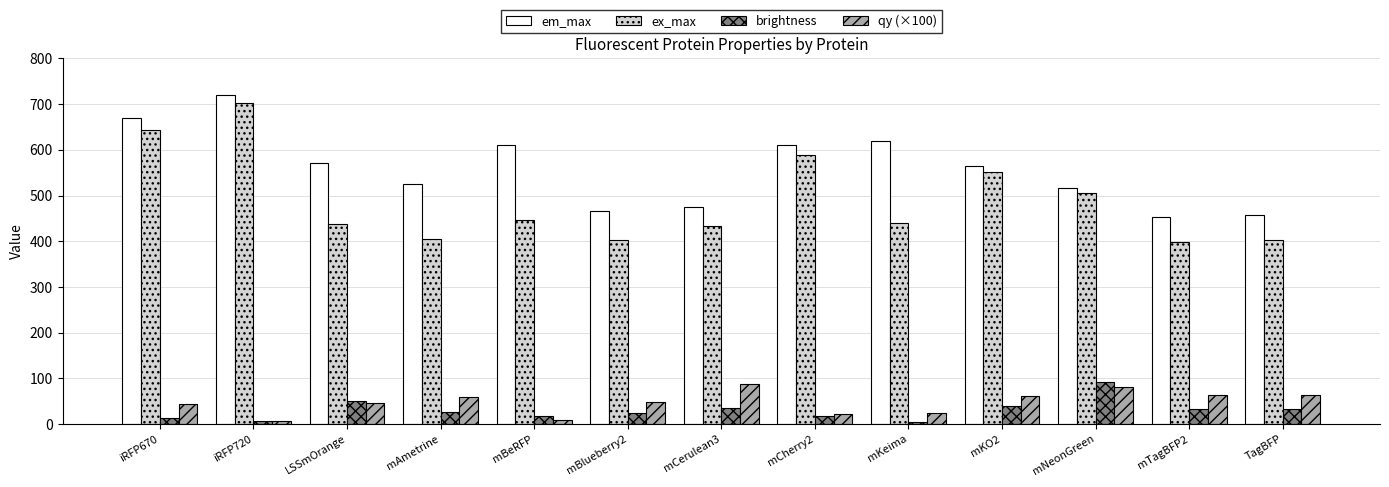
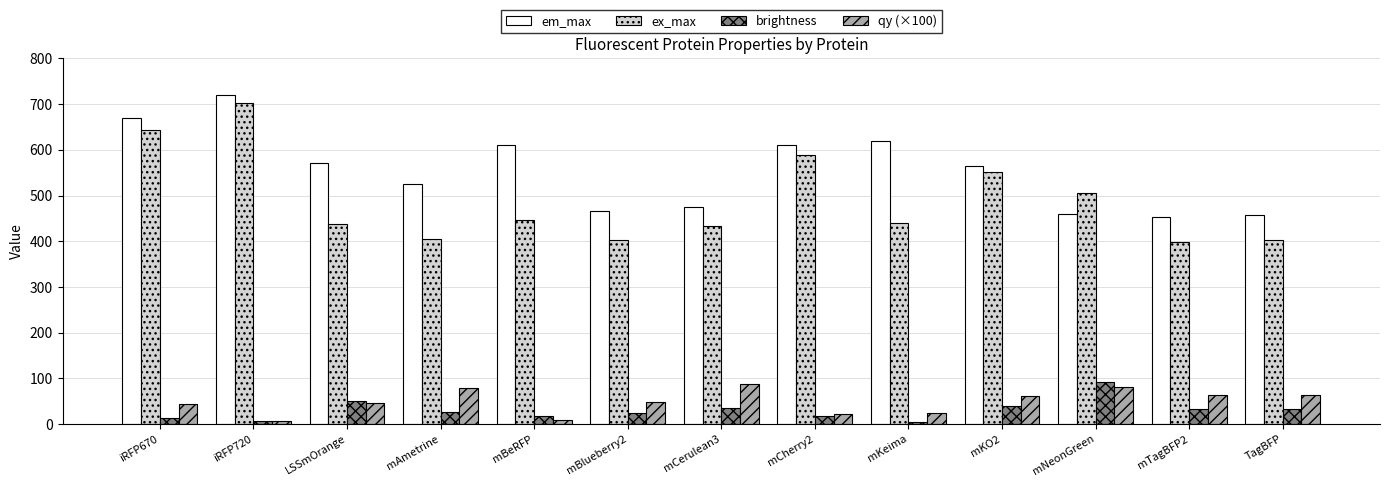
qy (×100), mAmetrine: 60 -> 80
em_max, mNeonGreen: 520 -> 460
